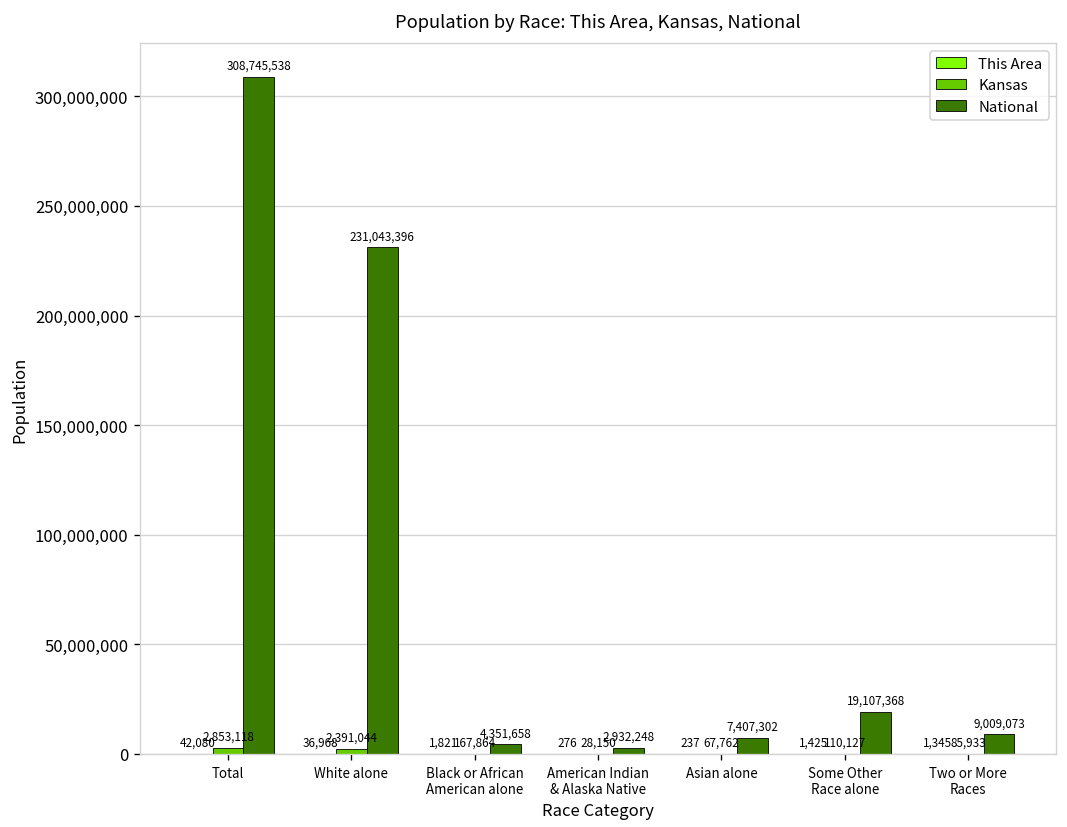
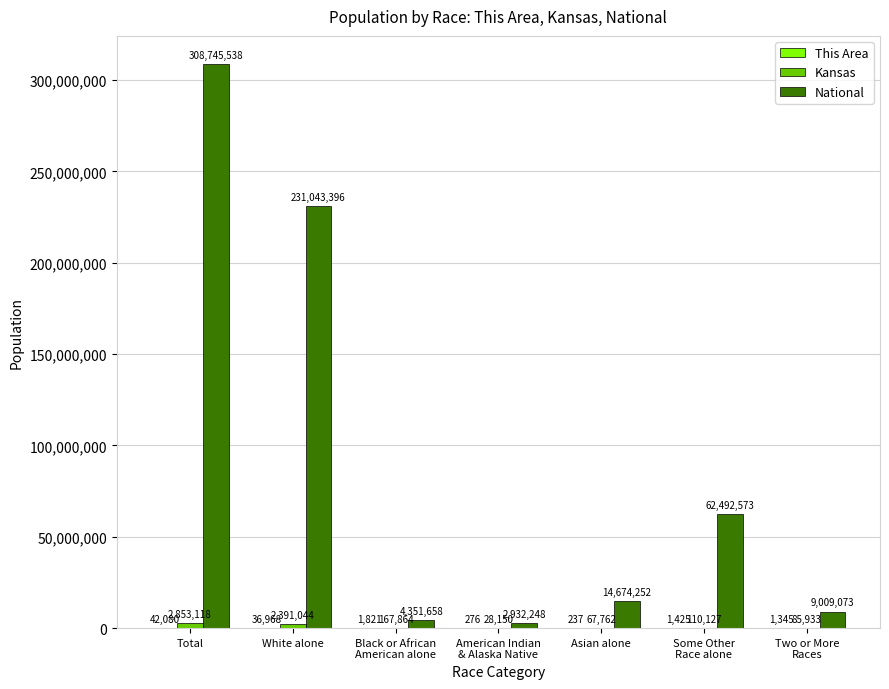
National, Asian alone: 7,407,302 -> 14,674,252
National, Some Other Race alone: 19,107,368 -> 62,492,573
